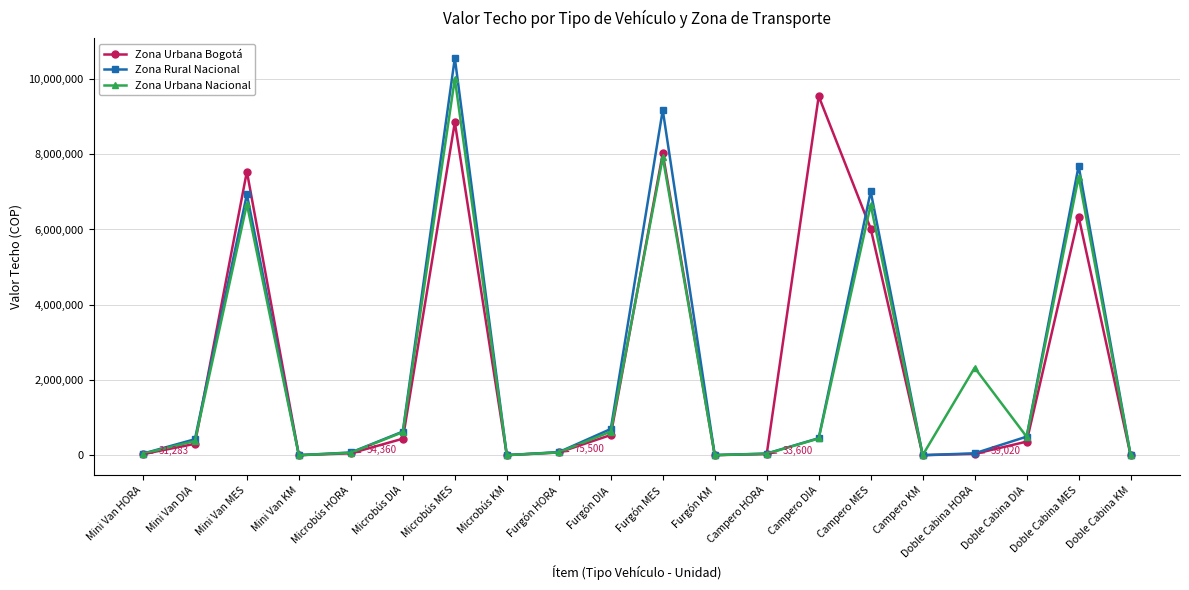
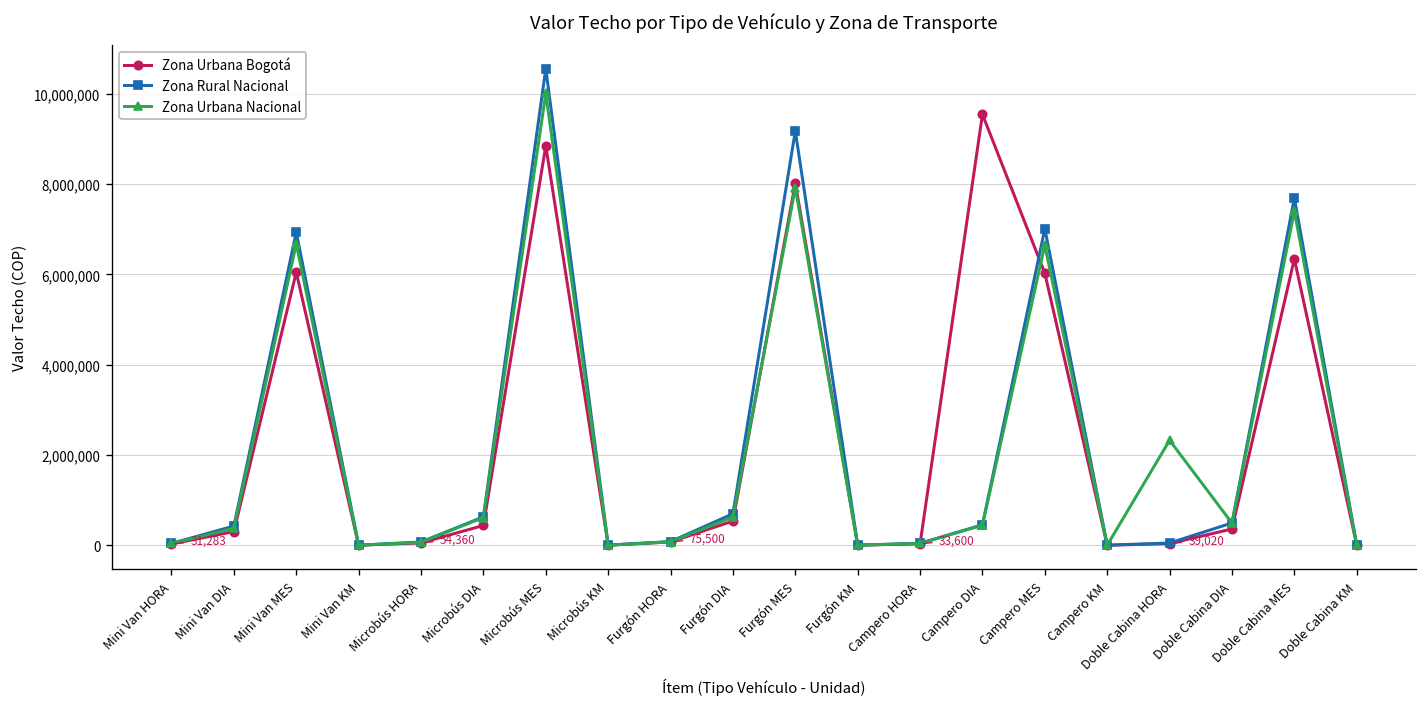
Zona Urbana Bogotá, Mini Van MES: 7,500,000 -> 6,000,000
